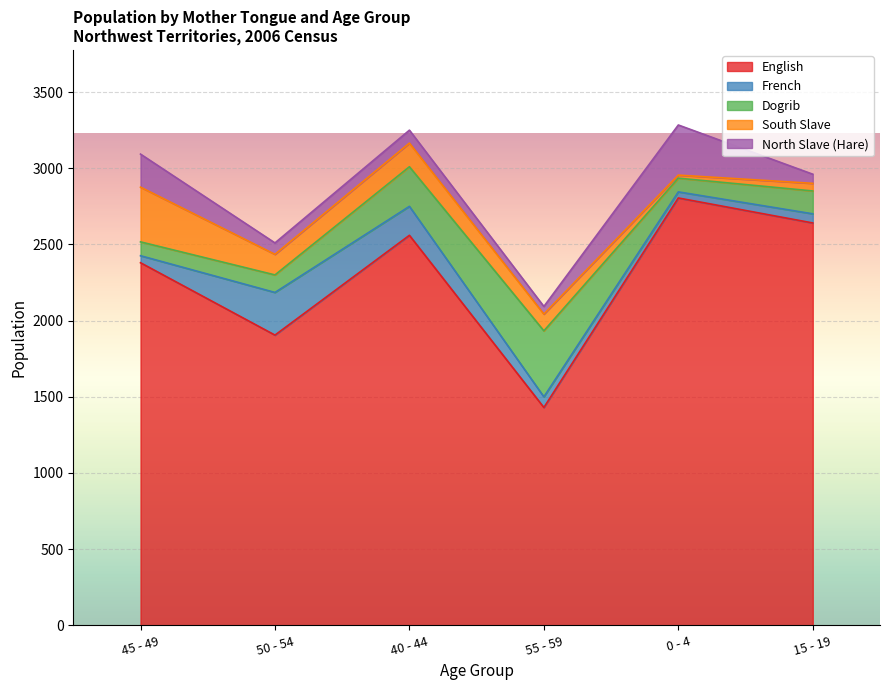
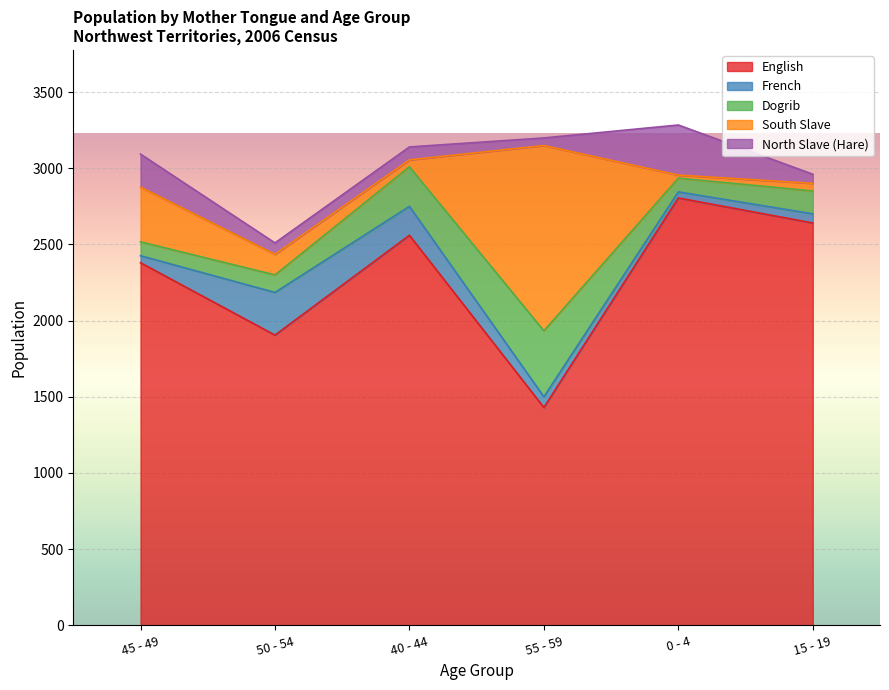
South Slave, 40 - 44: 160 -> 50
South Slave, 55 - 59: 110 -> 1220
